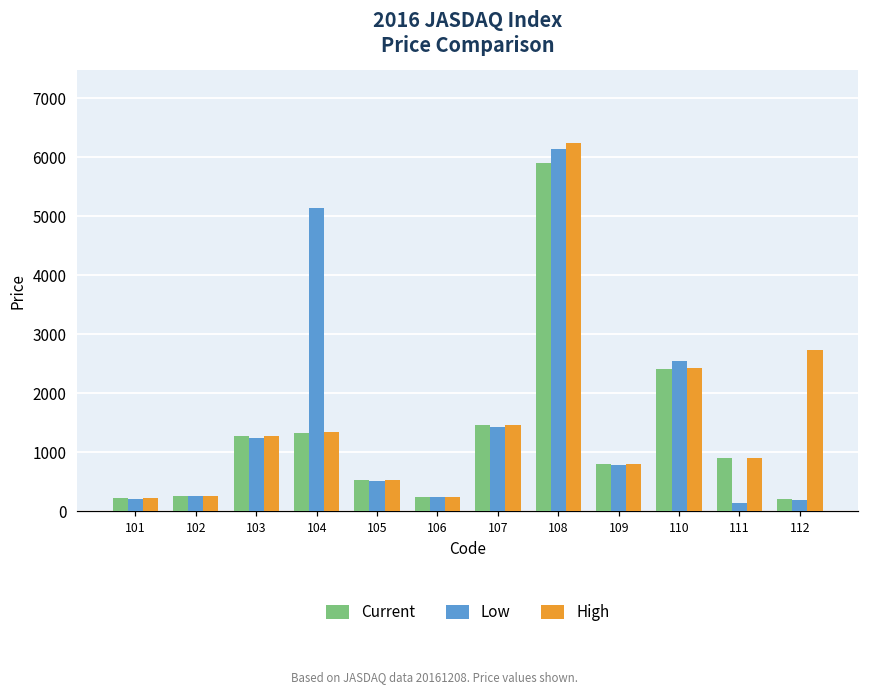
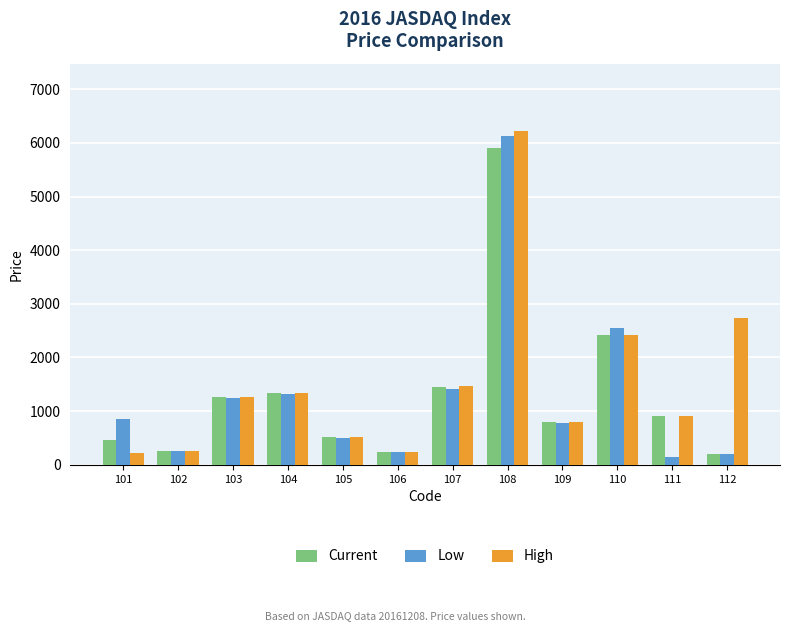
Current, 101: 200 -> 500
Low, 101: 200 -> 900
Low, 104: 5100 -> 1300
